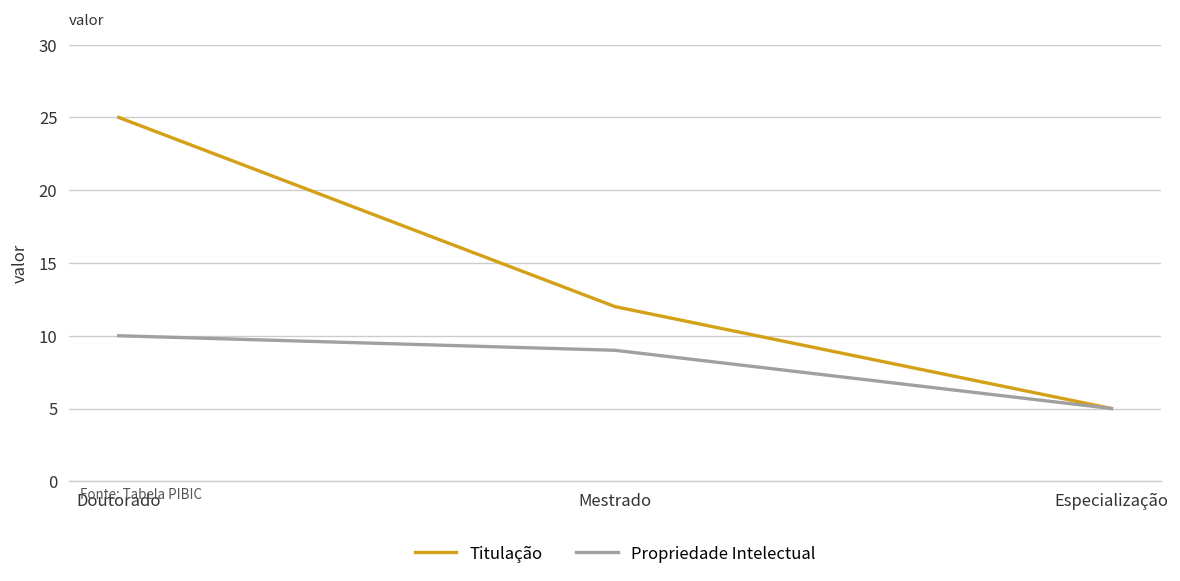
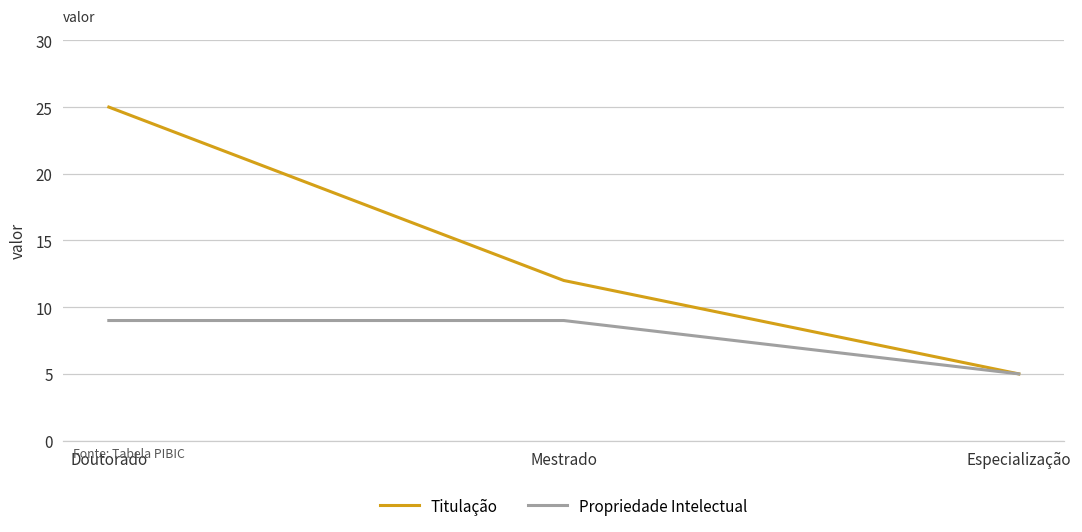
Propriedade Intelectual, Doutorado: 10 -> 9
